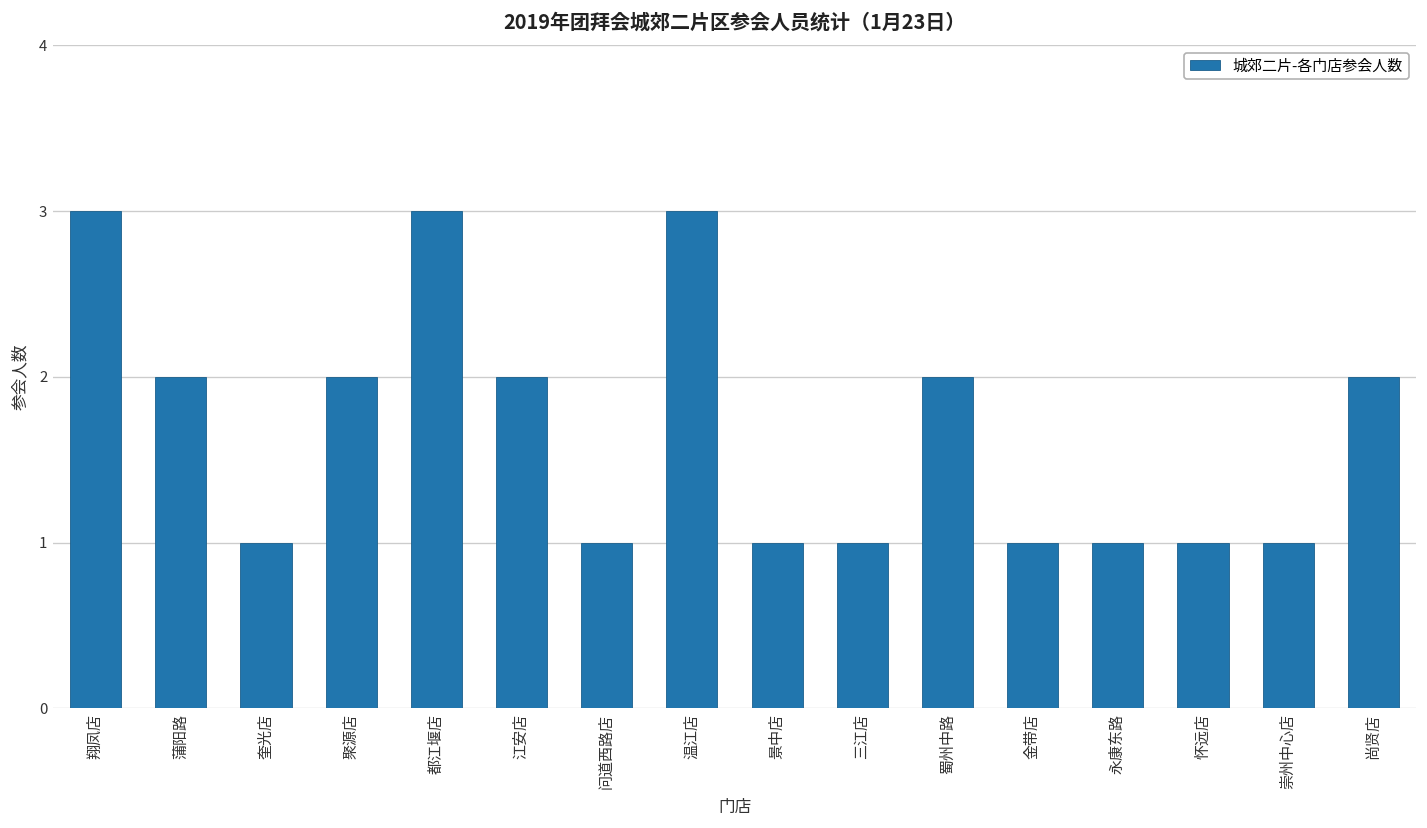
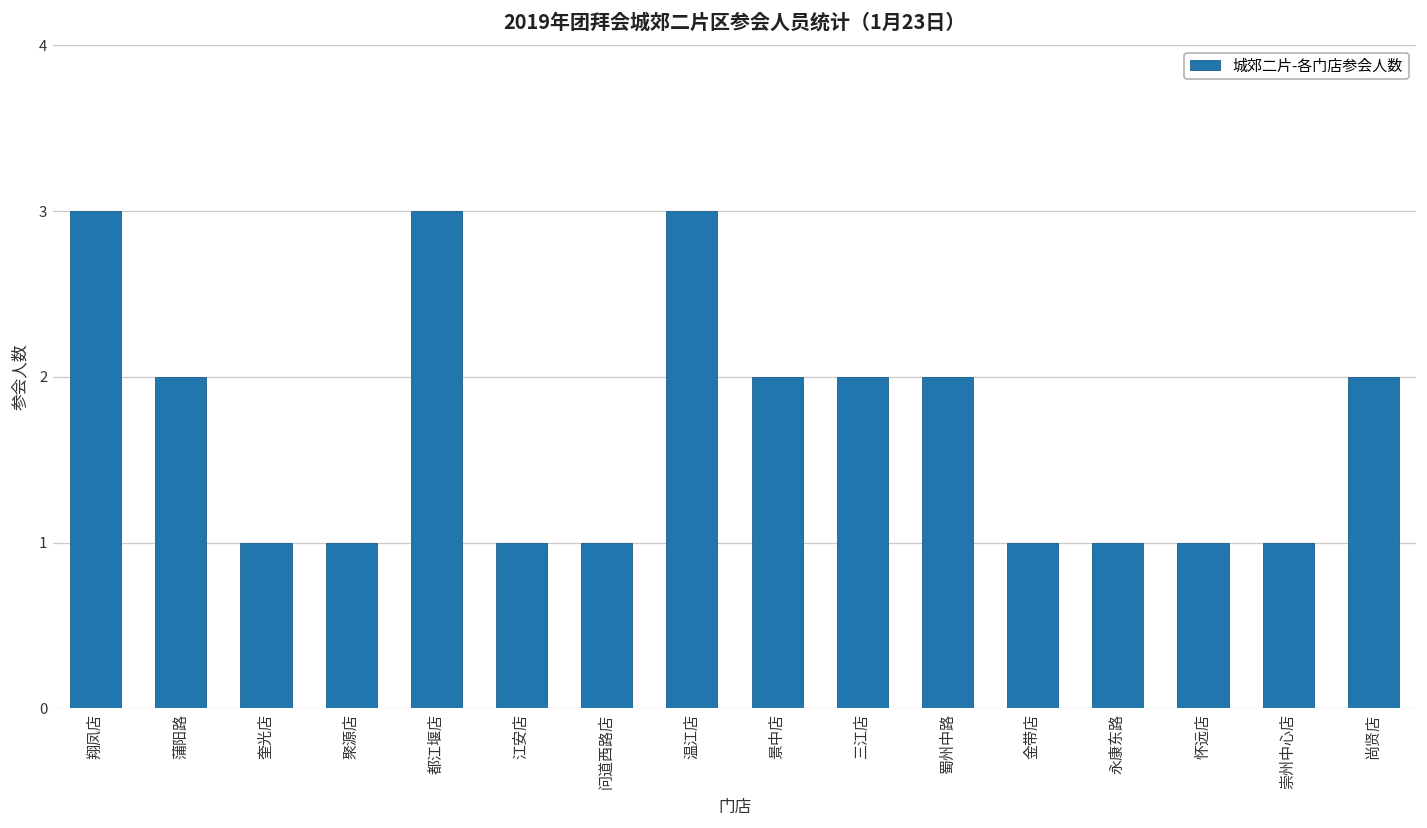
聚源店: 2 -> 1
江安店: 2 -> 1
景中店: 1 -> 2
三江店: 1 -> 2
